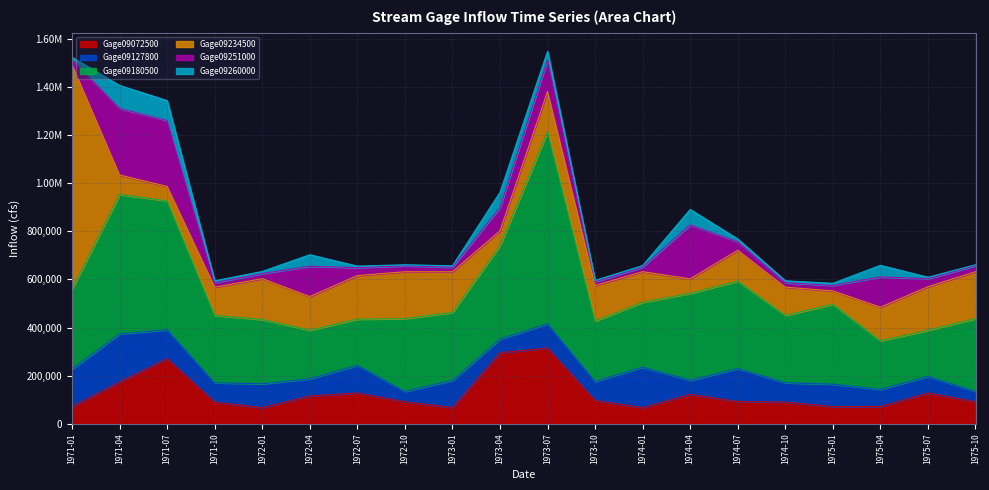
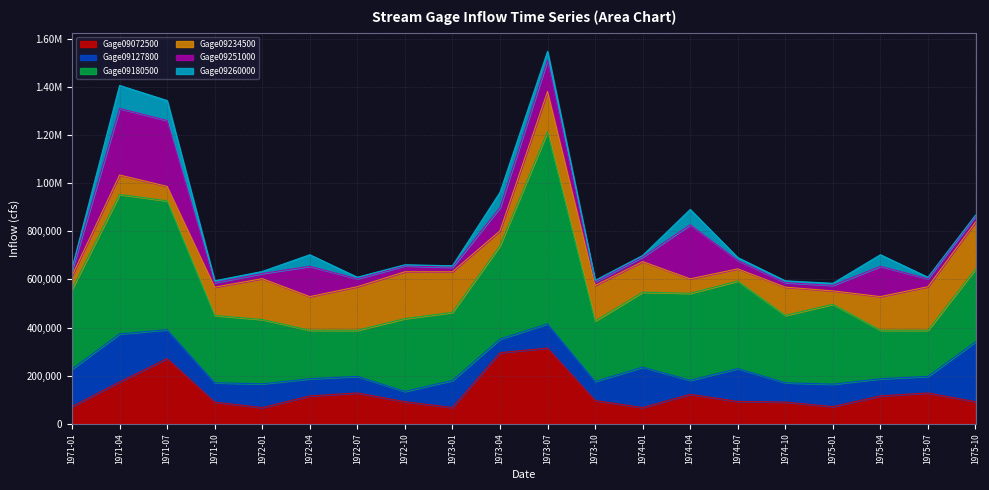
Gage09234500, 1971-01: 930,000 -> 60,000
Gage09127800, 1972-07: 120,000 -> 70,000
Gage09180500, 1974-01: 270,000 -> 310,000
Gage09234500, 1974-07: 130,000 -> 50,000
Gage09072500, 1975-04: 70,000 -> 120,000
Gage09127800, 1975-10: 40,000 -> 250,000
